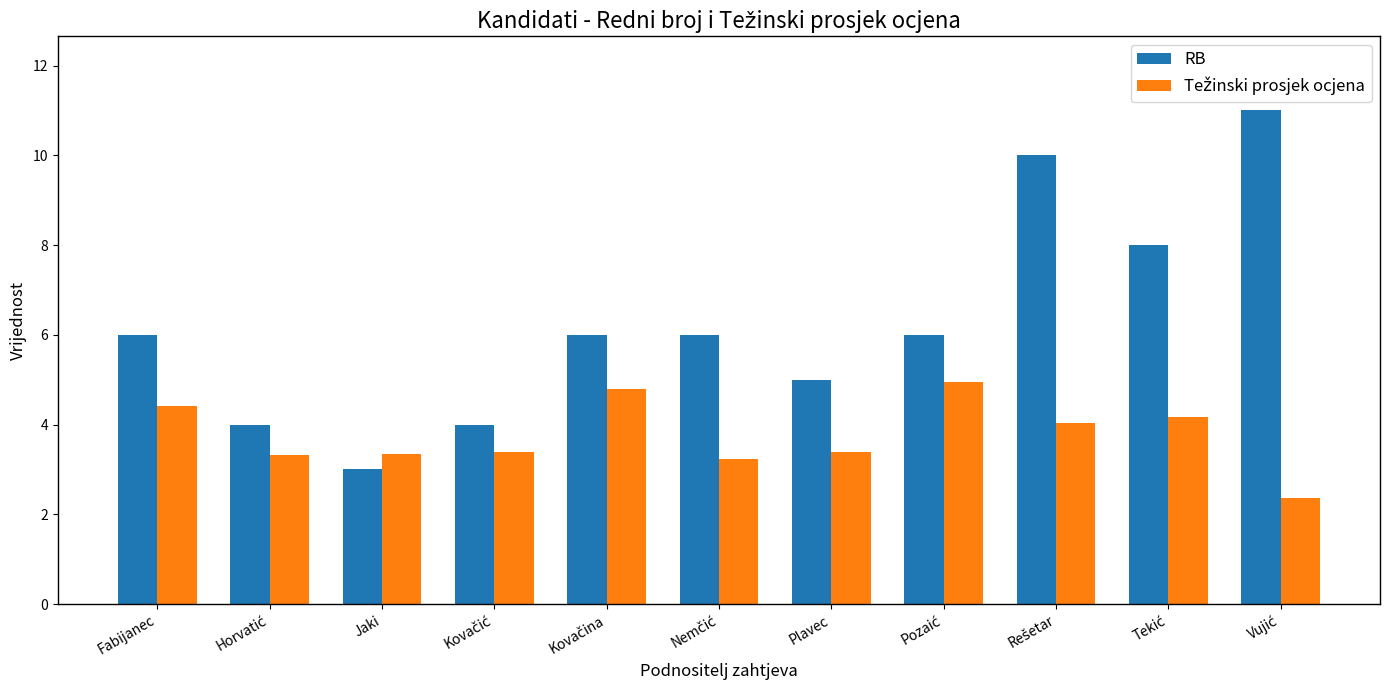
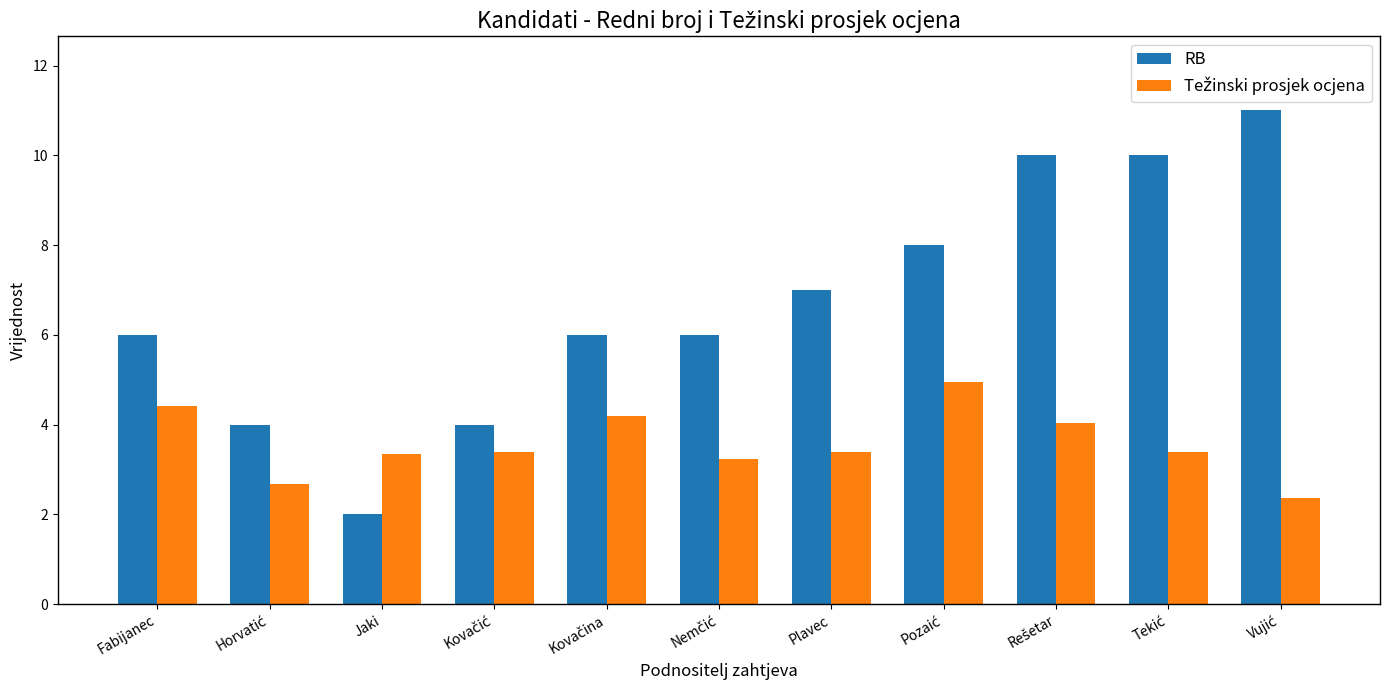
Težinski prosjek ocjena, Horvatić: 3.3 -> 2.7
RB, Jaki: 3 -> 2
Težinski prosjek ocjena, Kovačina: 4.8 -> 4.2
RB, Plavec: 5 -> 7
RB, Pozaić: 6 -> 8
RB, Tekić: 8 -> 10
Težinski prosjek ocjena, Tekić: 4.2 -> 3.4
